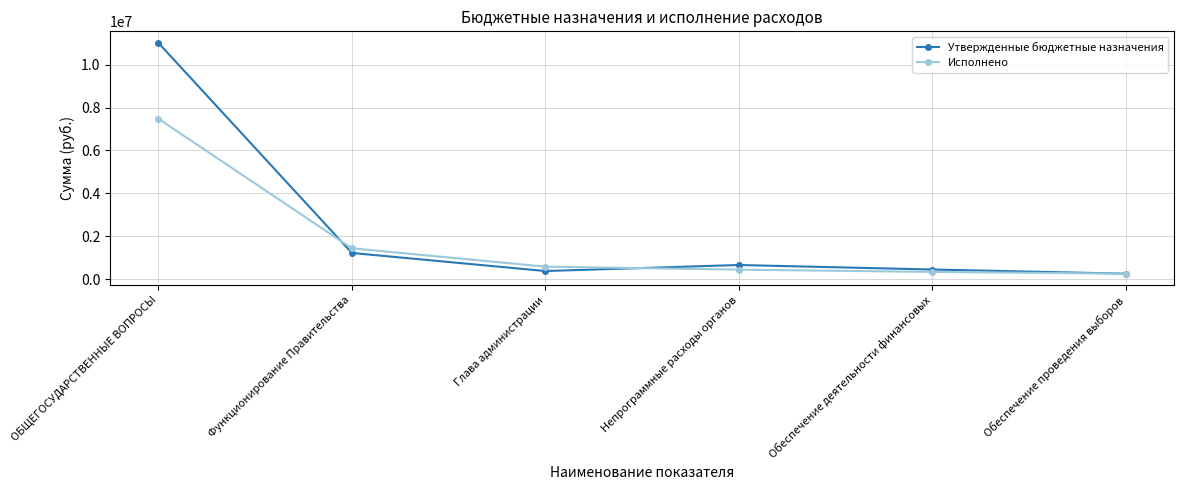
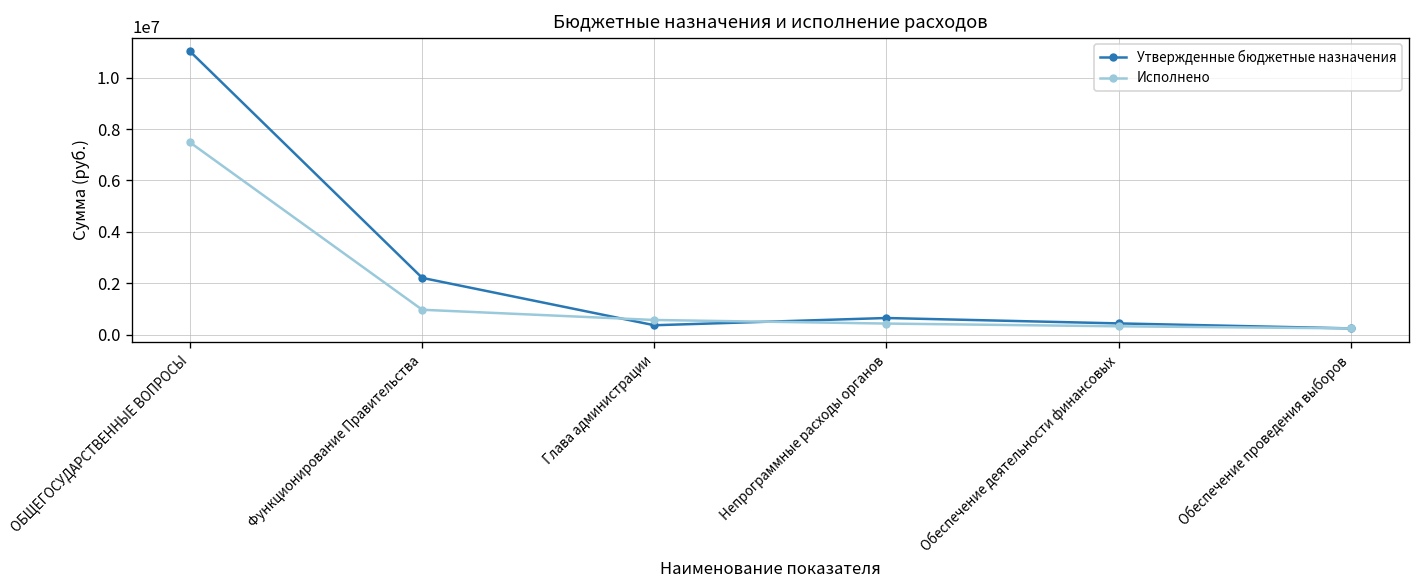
Утвержденные бюджетные назначения, Функционирование Правительства: 1200000 -> 2200000
Исполнено, Функционирование Правительства: 1400000 -> 1000000
